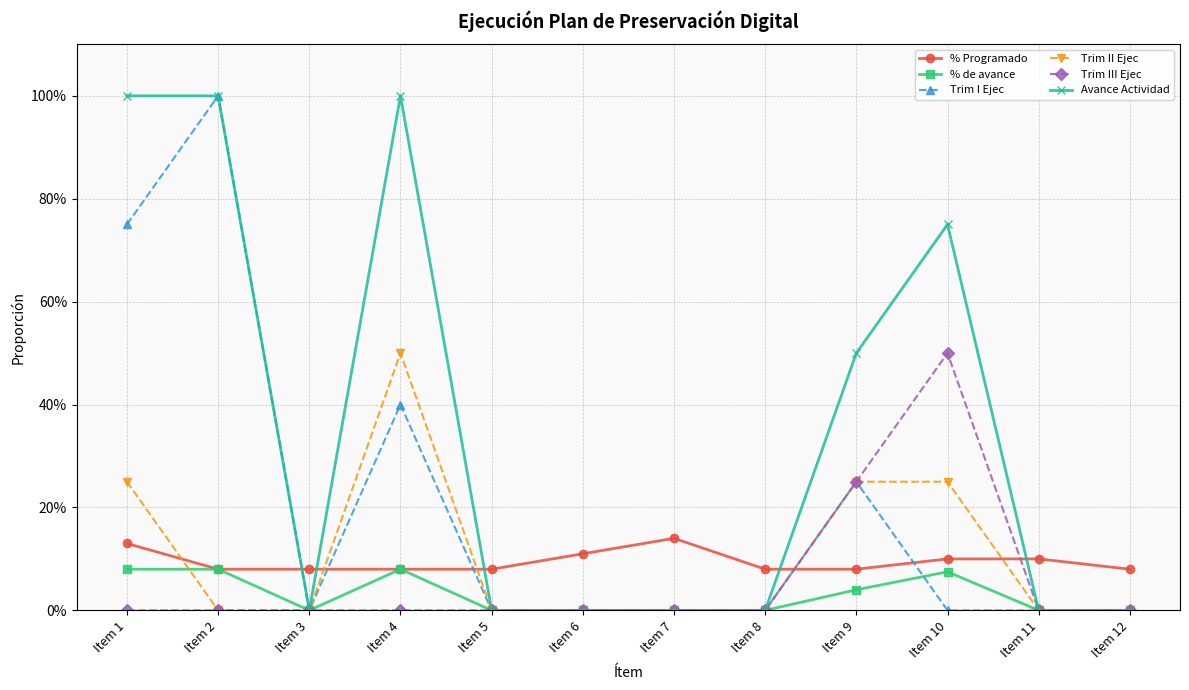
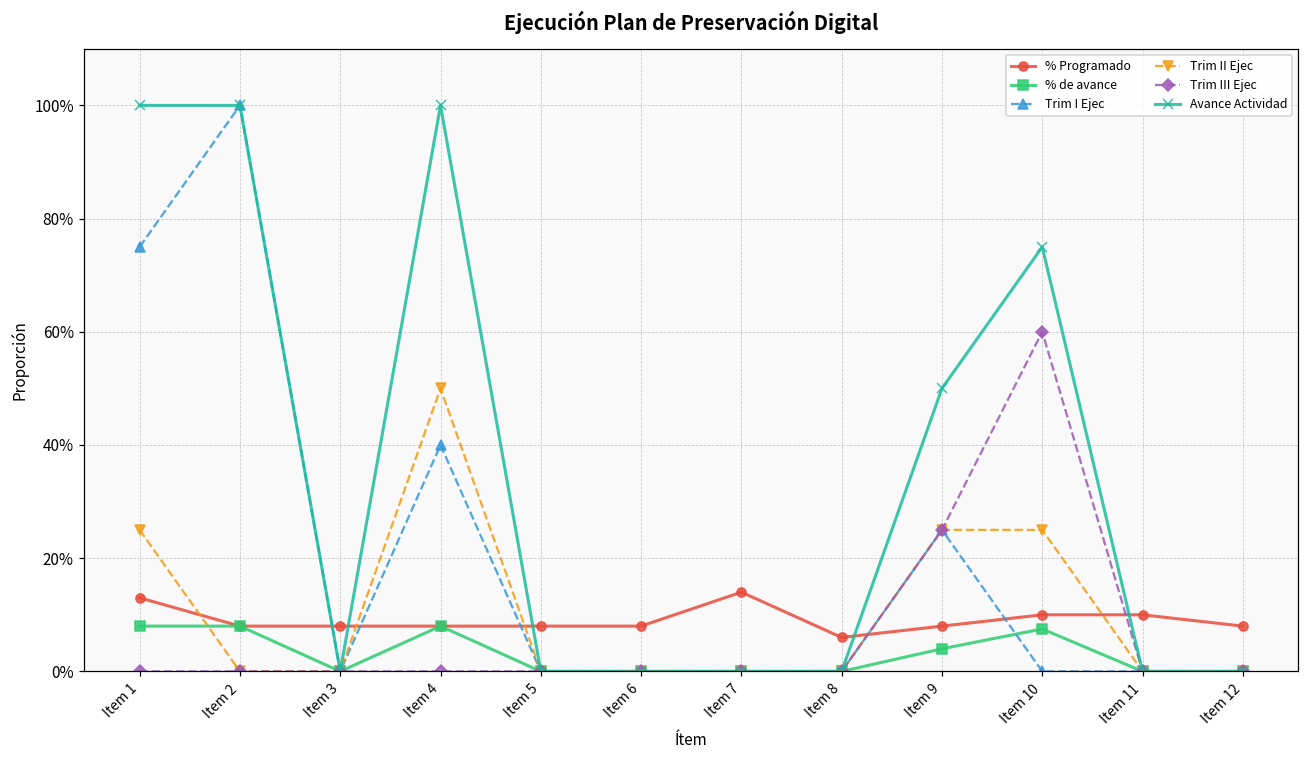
% Programado, Item 6: 11% -> 8%
% Programado, Item 8: 8% -> 6%
Trim III Ejec, Item 10: 50% -> 60%
